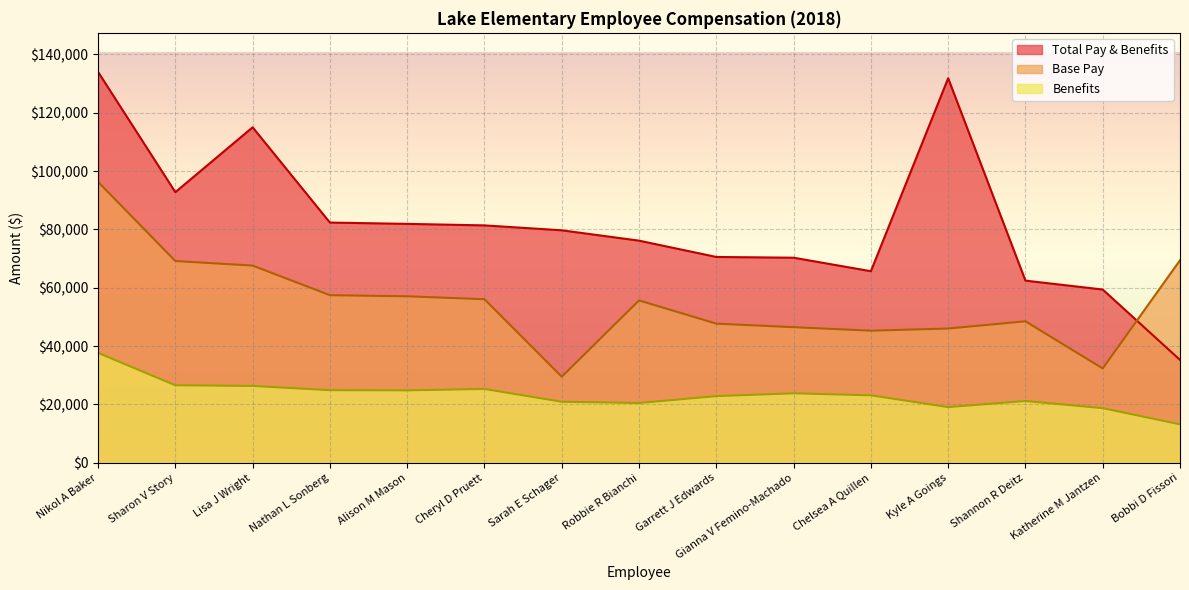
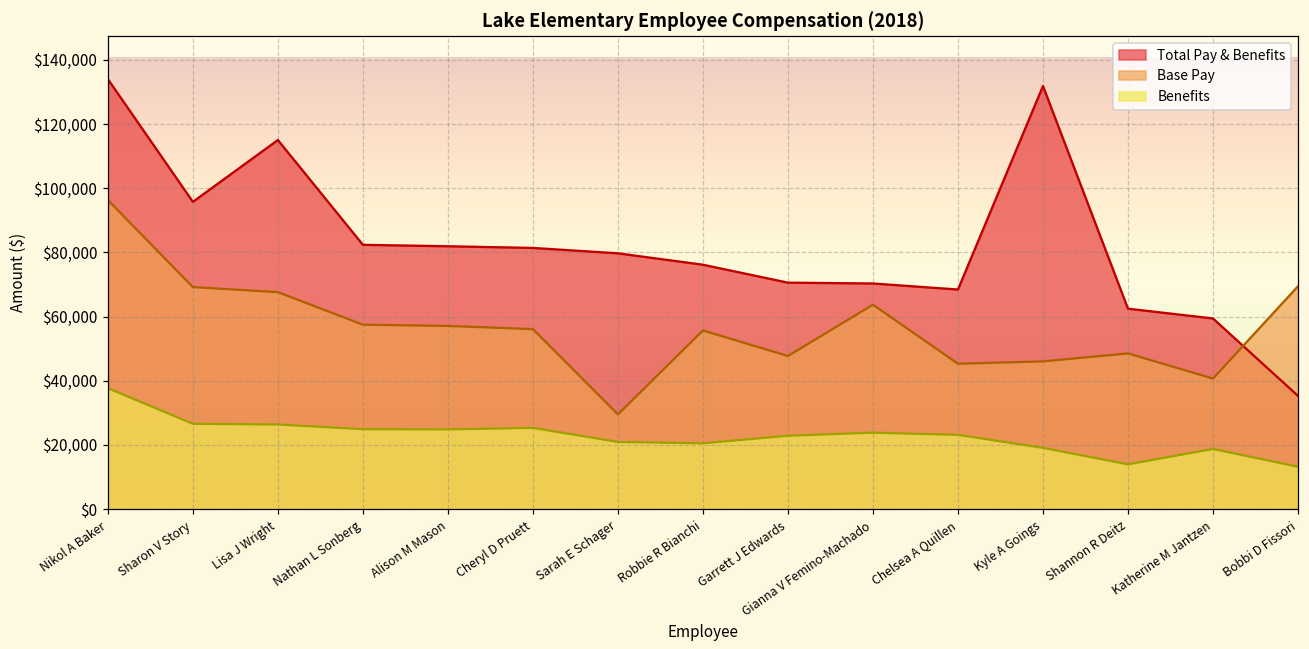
Total Pay & Benefits, Sharon V Story: $93,000 -> $96,000
Base Pay, Gianna V Femino-Machado: $46,000 -> $64,000
Total Pay & Benefits, Chelsea A Quillen: $66,000 -> $68,000
Benefits, Shannon R Deitz: $21,000 -> $14,000
Base Pay, Katherine M Jantzen: $32,000 -> $41,000
